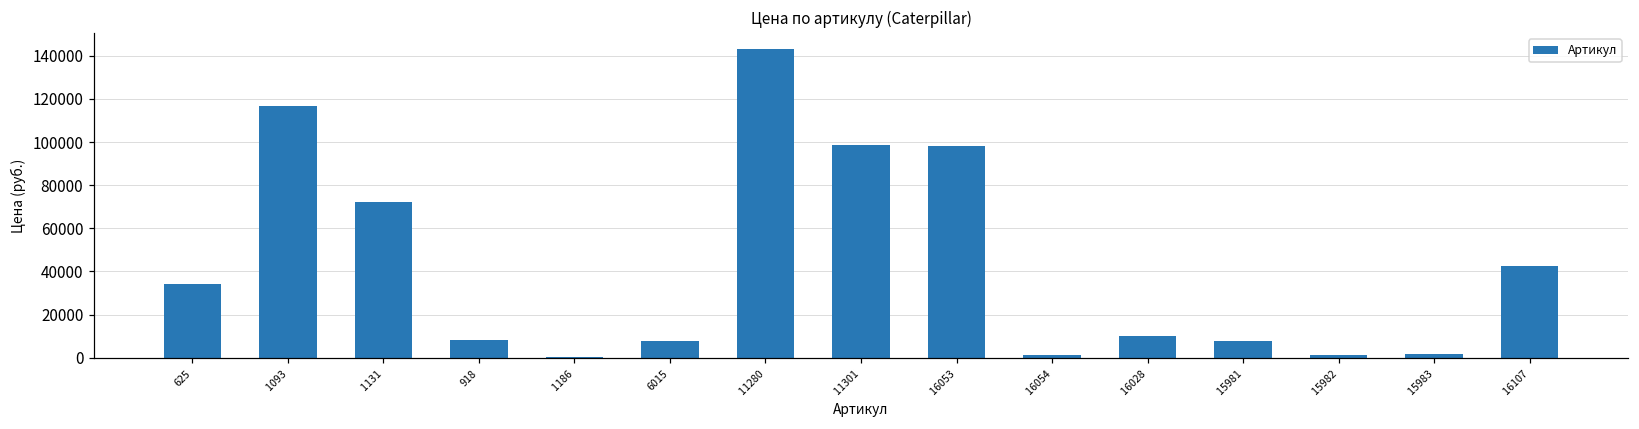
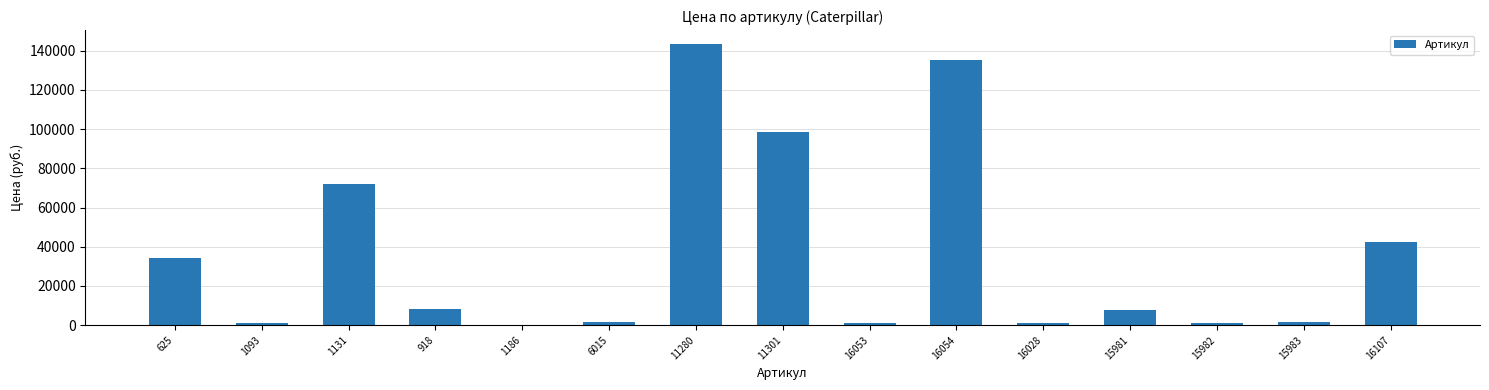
1093: 117000 -> 1000
6015: 8000 -> 2000
16053: 98000 -> 1000
16054: 1000 -> 135000
16028: 10000 -> 1000
